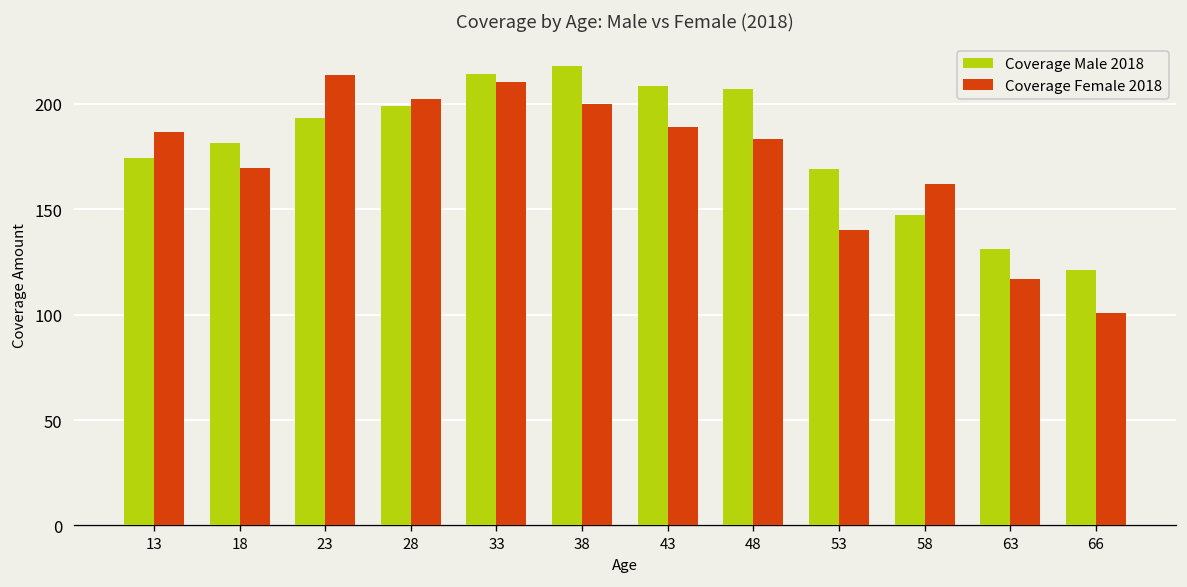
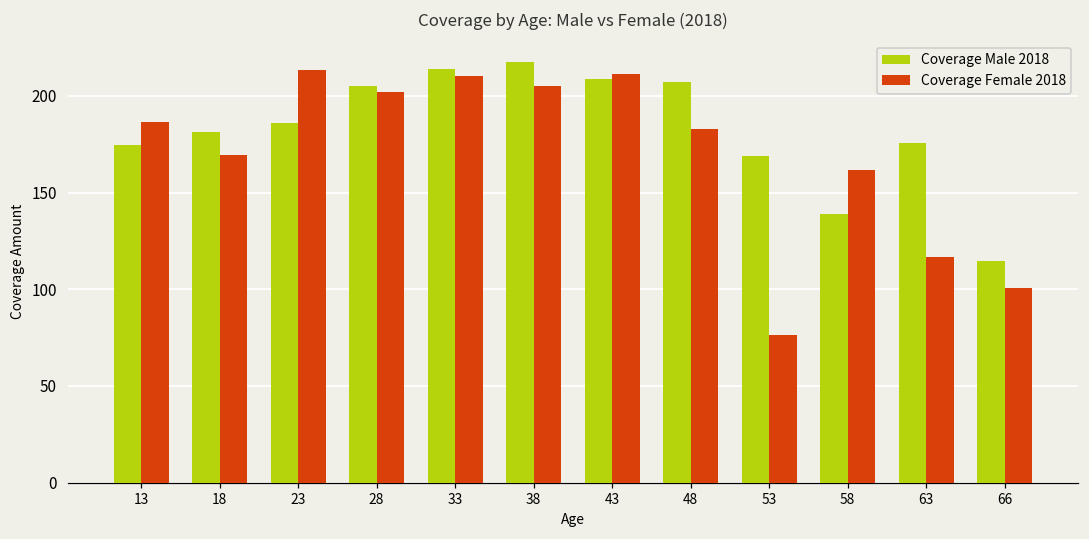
Coverage Male 2018, 23: 193 -> 186
Coverage Male 2018, 28: 199 -> 205
Coverage Female 2018, 38: 200 -> 205
Coverage Female 2018, 43: 189 -> 211
Coverage Female 2018, 53: 140 -> 77
Coverage Male 2018, 58: 147 -> 139
Coverage Male 2018, 63: 131 -> 176
Coverage Male 2018, 66: 121 -> 115
